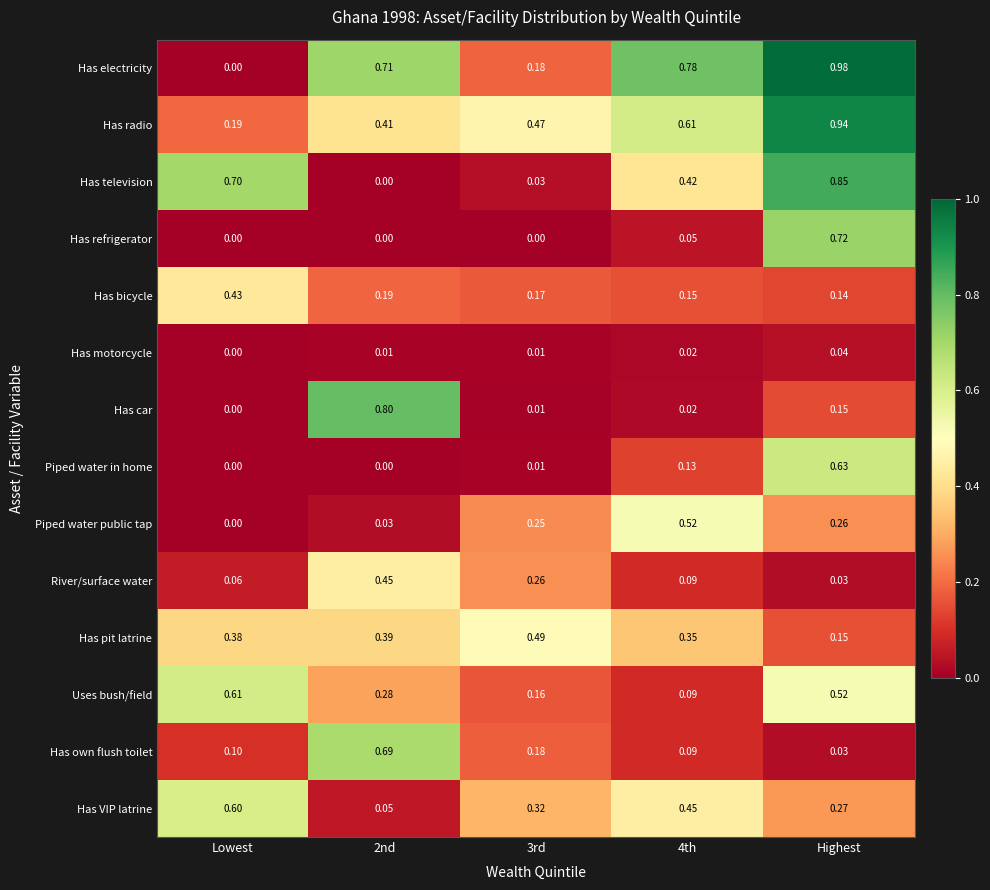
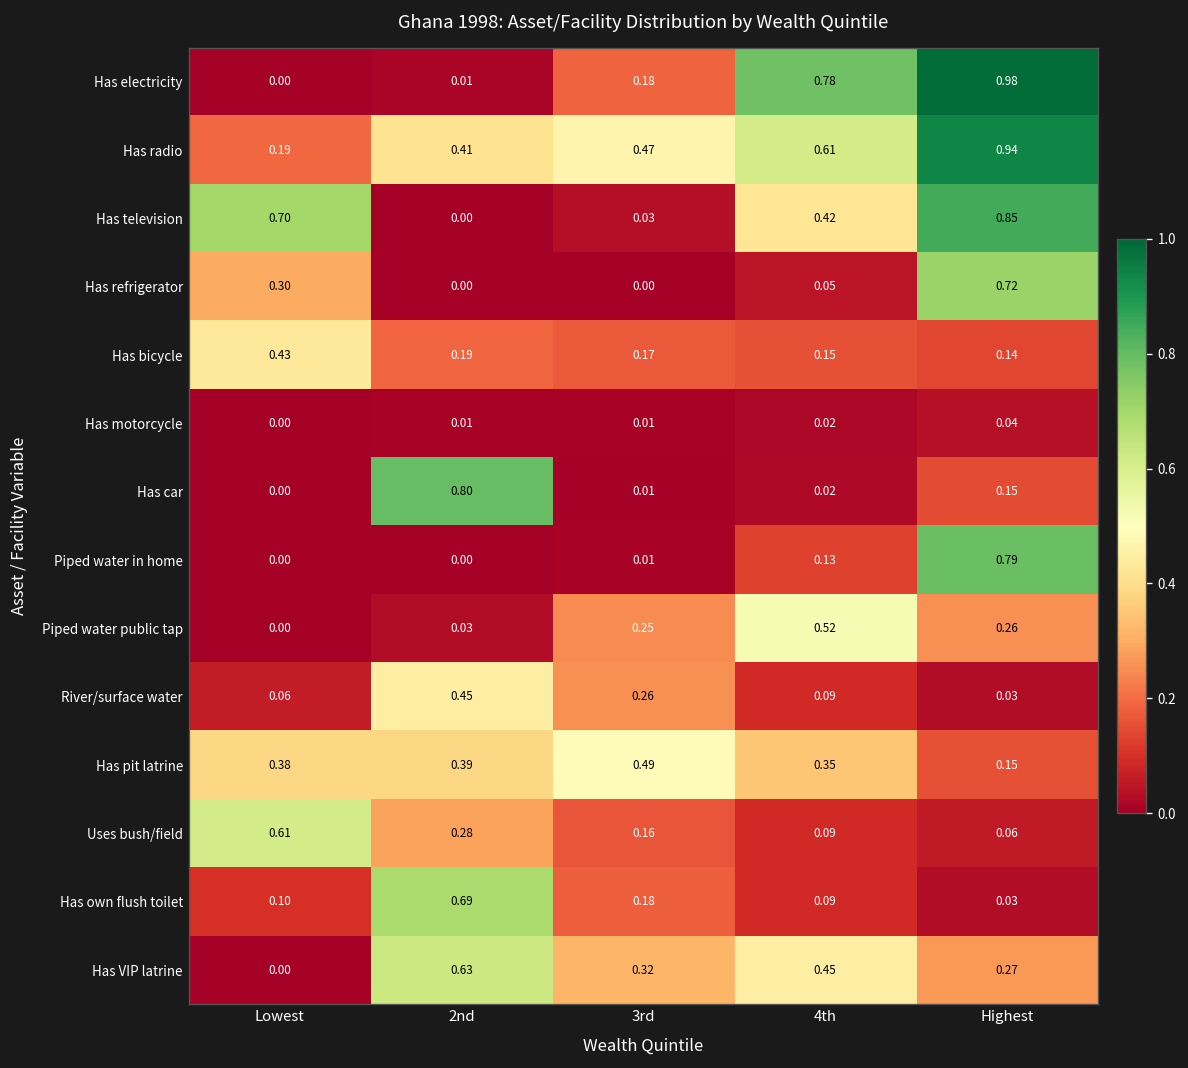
Has electricity, 2nd: 0.71 -> 0.01
Has refrigerator, Lowest: 0.00 -> 0.30
Piped water in home, Highest: 0.63 -> 0.79
Uses bush/field, Highest: 0.52 -> 0.06
Has VIP latrine, Lowest: 0.60 -> 0.00
Has VIP latrine, 2nd: 0.05 -> 0.63
